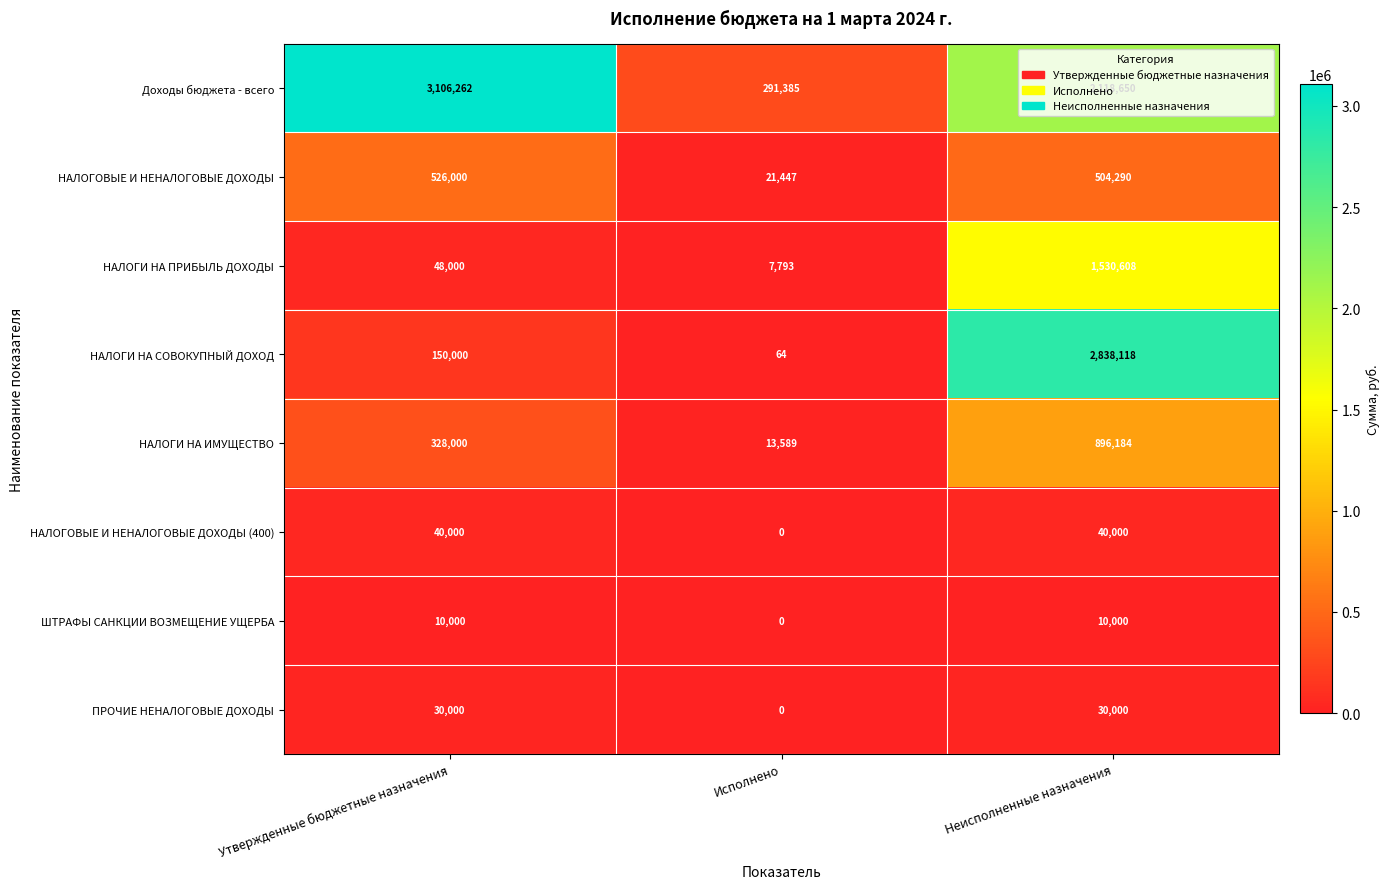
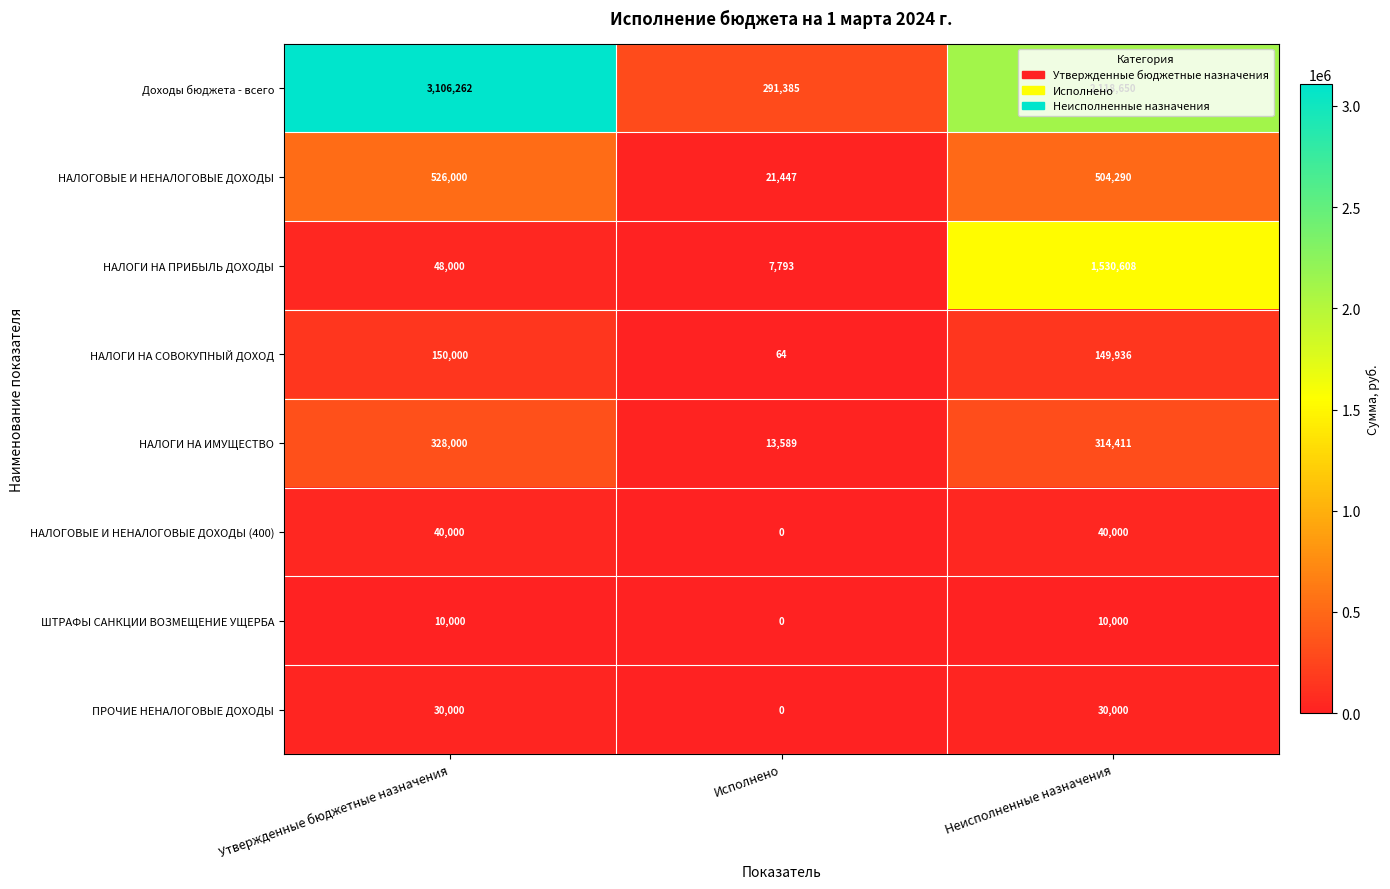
НАЛОГИ НА СОВОКУПНЫЙ ДОХОД, Неисполненные назначения: 2,838,118 -> 149,936
НАЛОГИ НА ИМУЩЕСТВО, Неисполненные назначения: 896,184 -> 314,411
